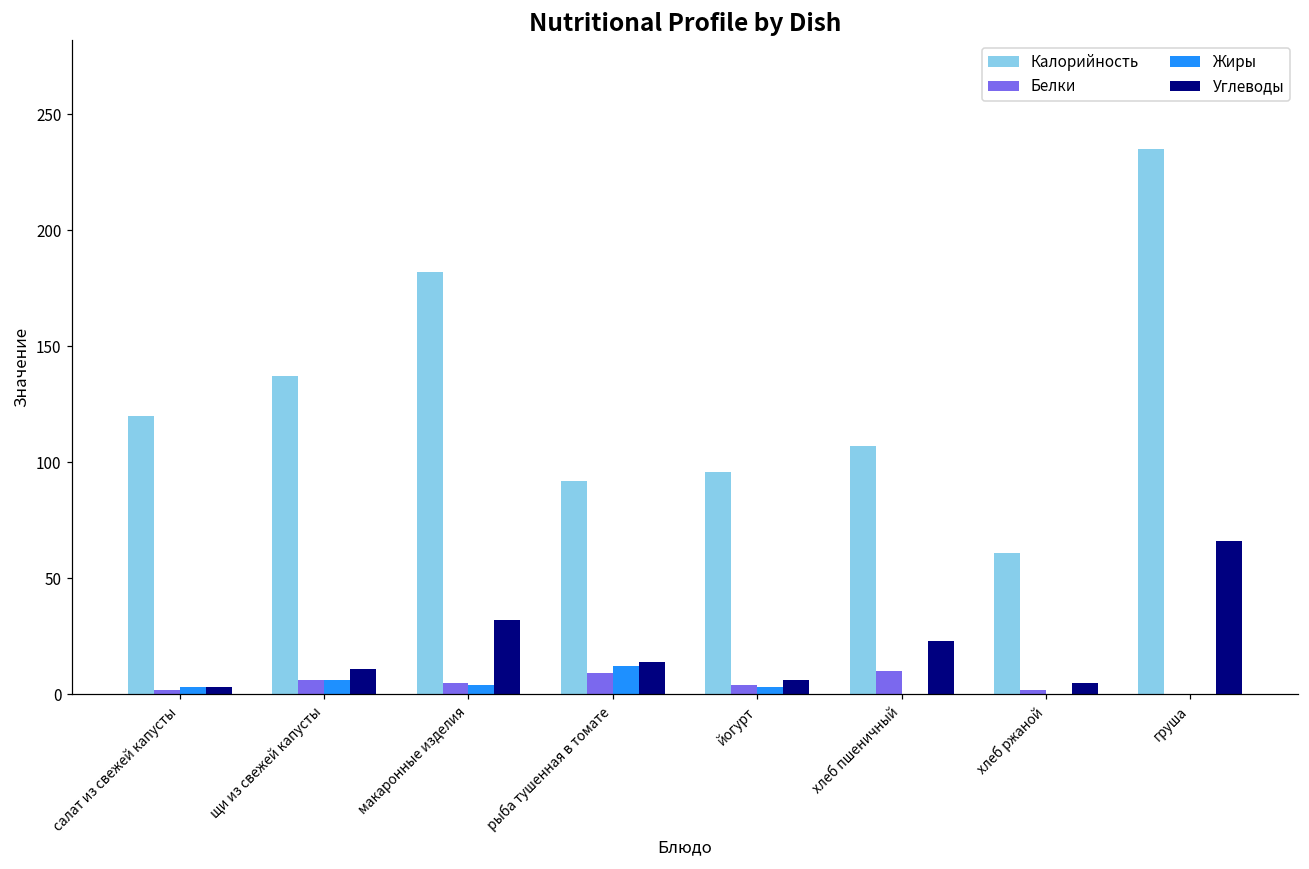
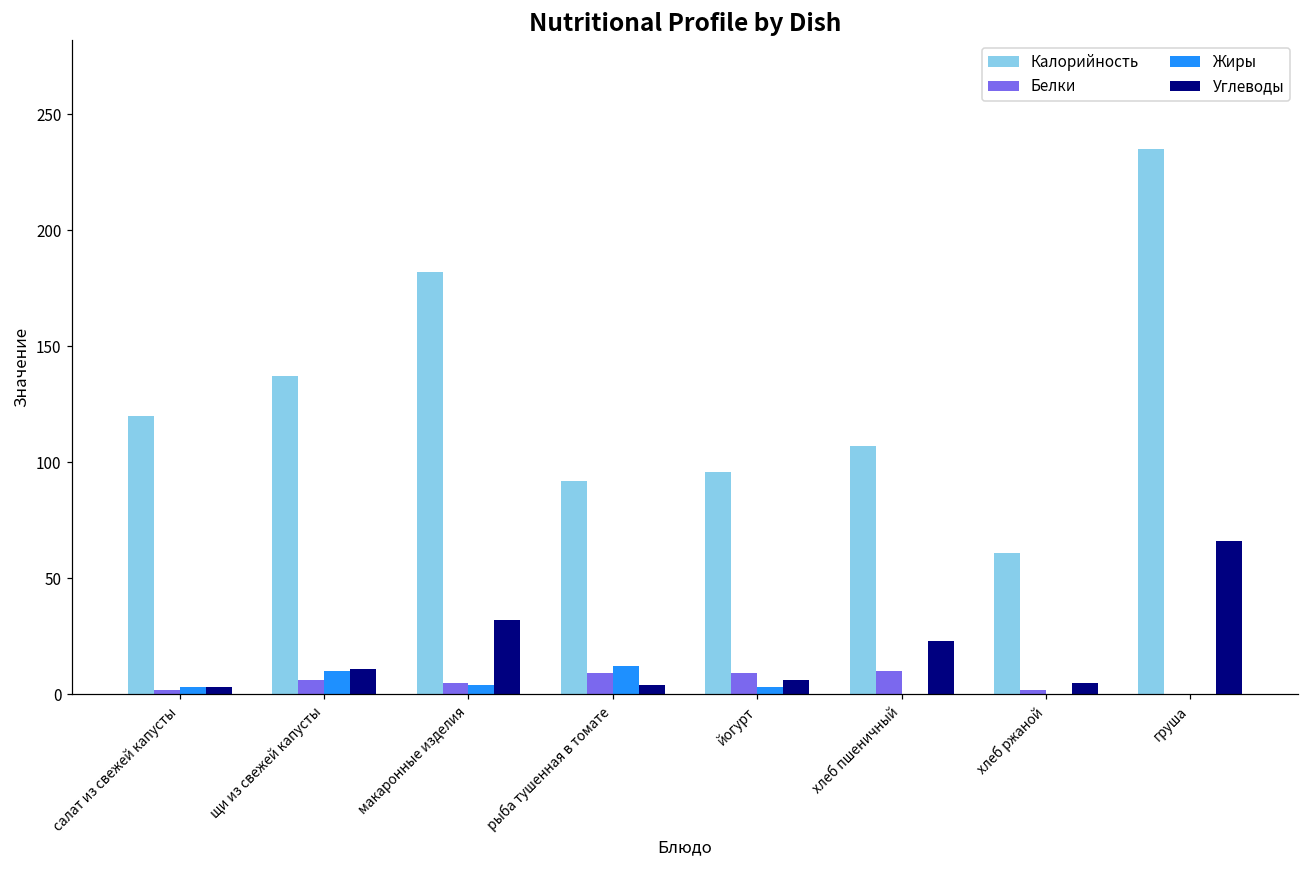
Жиры, щи из свежей капусты: 6 -> 10
Углеводы, рыба тушенная в томате: 14 -> 4
Белки, йогурт: 4 -> 9
